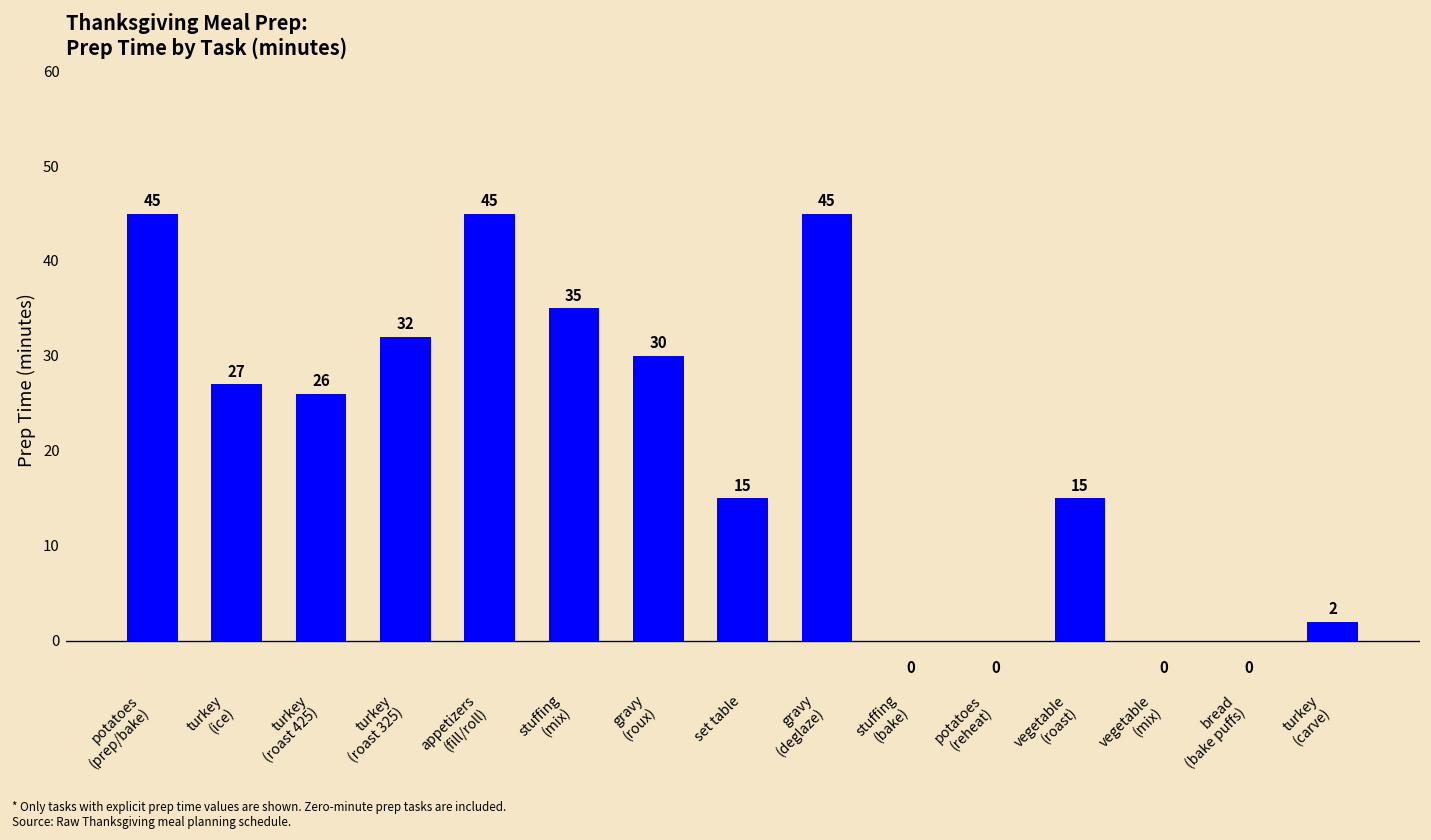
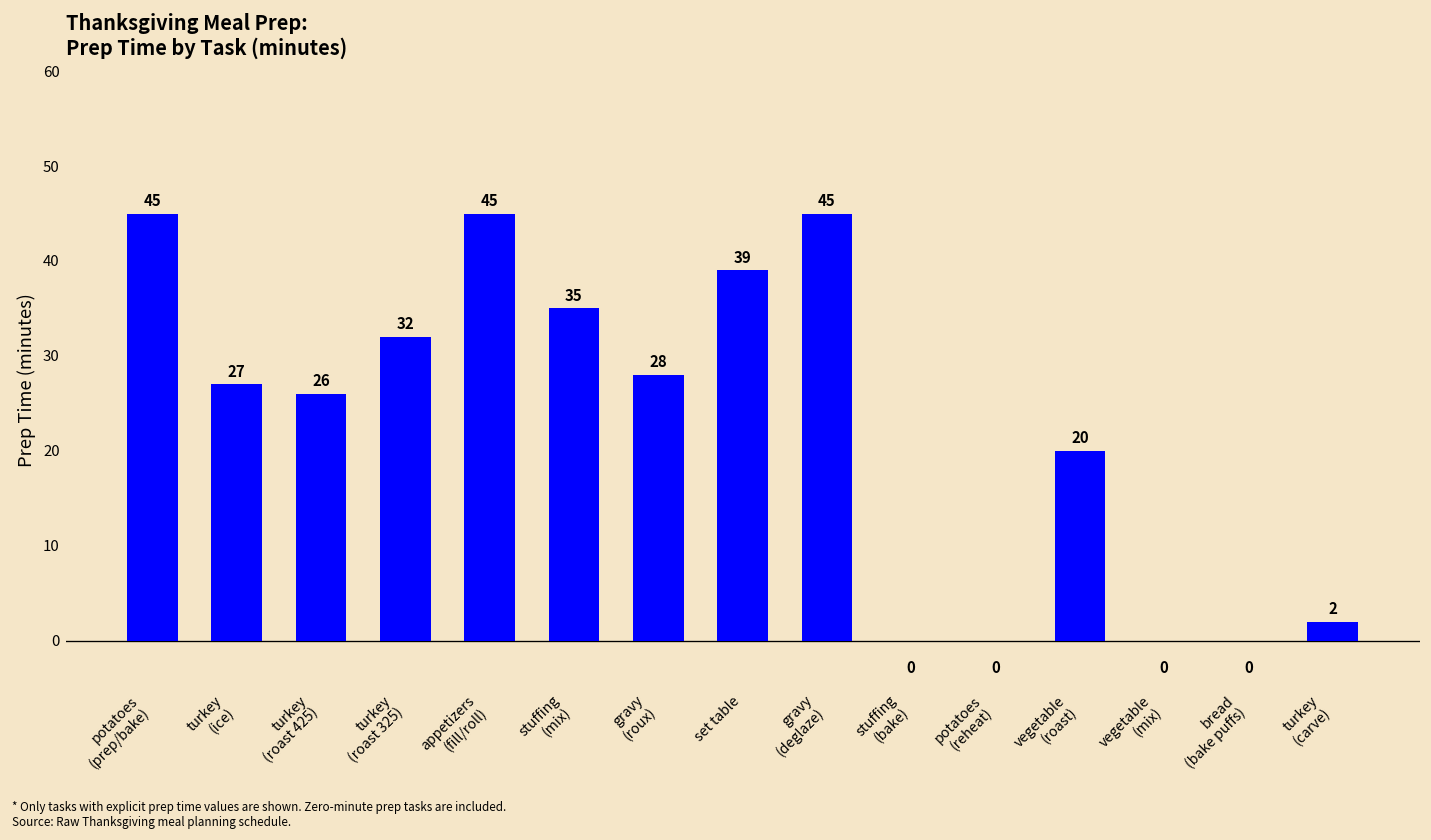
gravy (roux): 30 -> 28
set table: 15 -> 39
vegetable (roast): 15 -> 20
